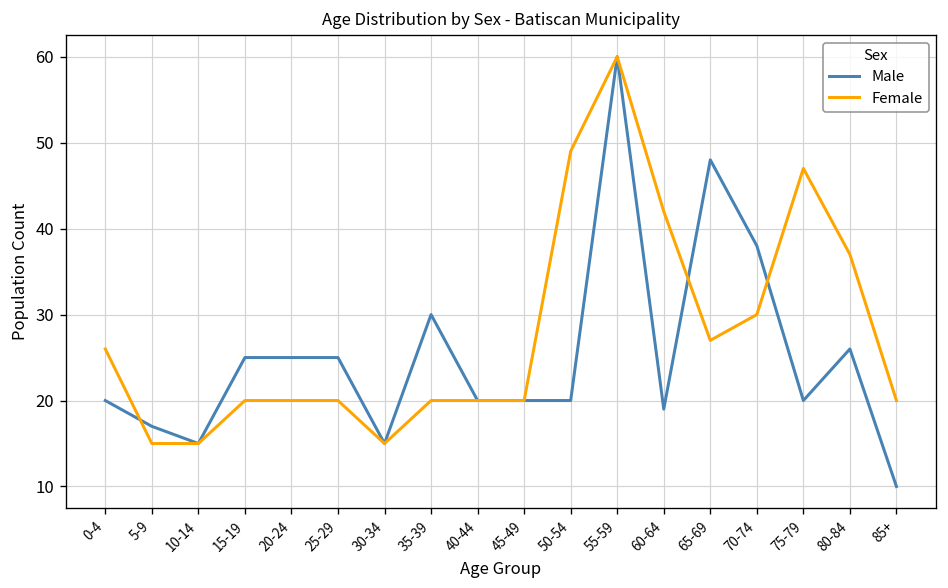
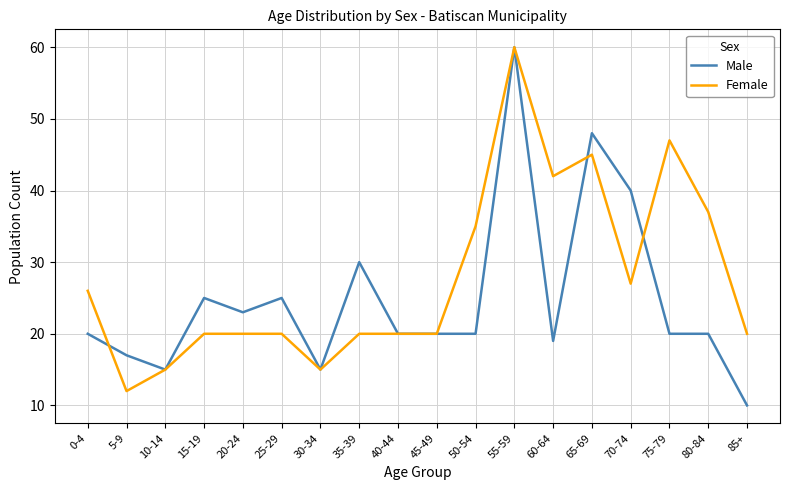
Female, 5-9: 15 -> 12
Male, 20-24: 25 -> 23
Female, 50-54: 49 -> 35
Female, 65-69: 27 -> 45
Male, 70-74: 38 -> 40
Female, 70-74: 30 -> 27
Male, 80-84: 26 -> 20
